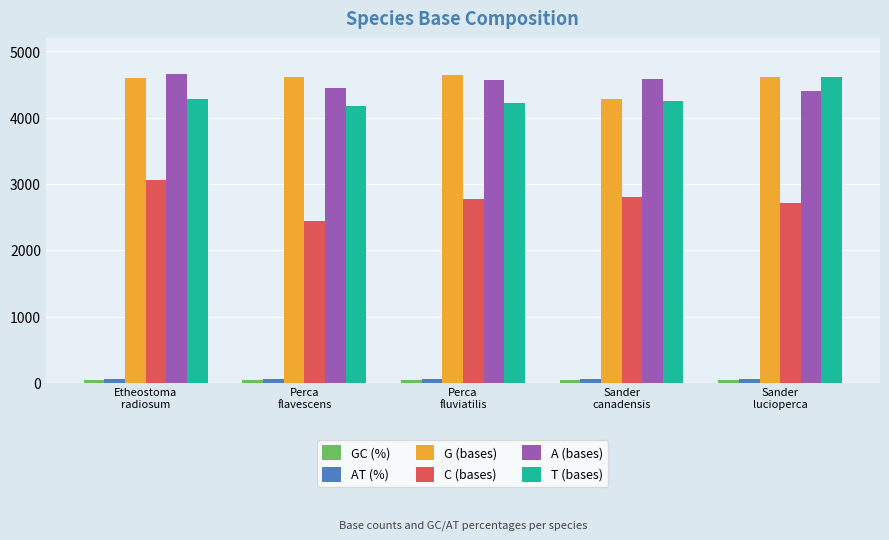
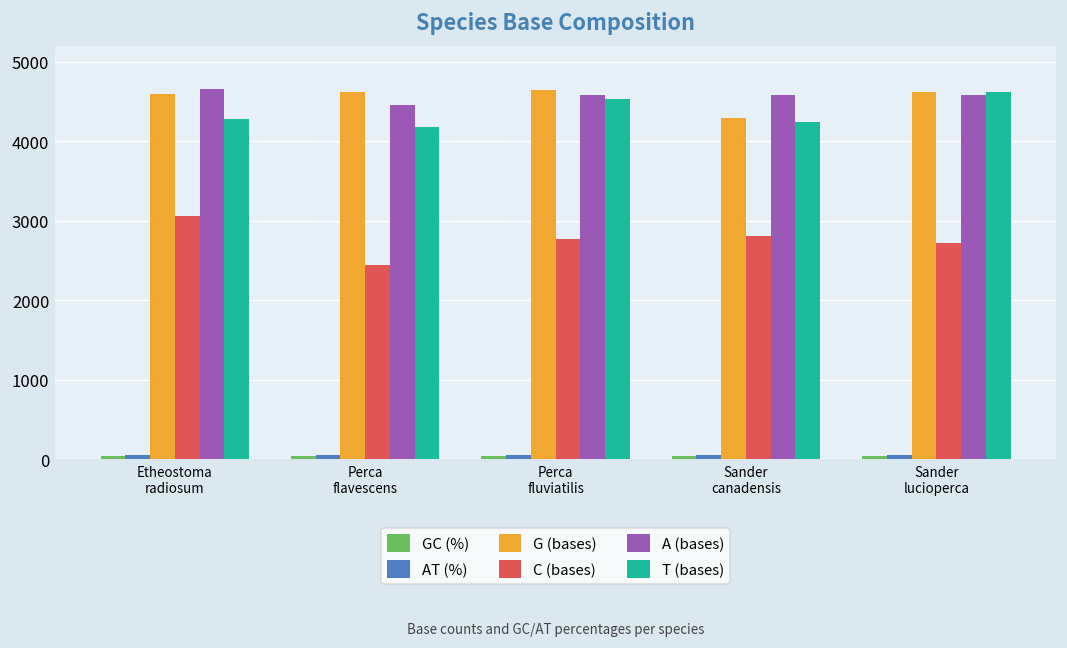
T (bases), Perca fluviatilis: 4200 -> 4500
A (bases), Sander lucioperca: 4400 -> 4600
